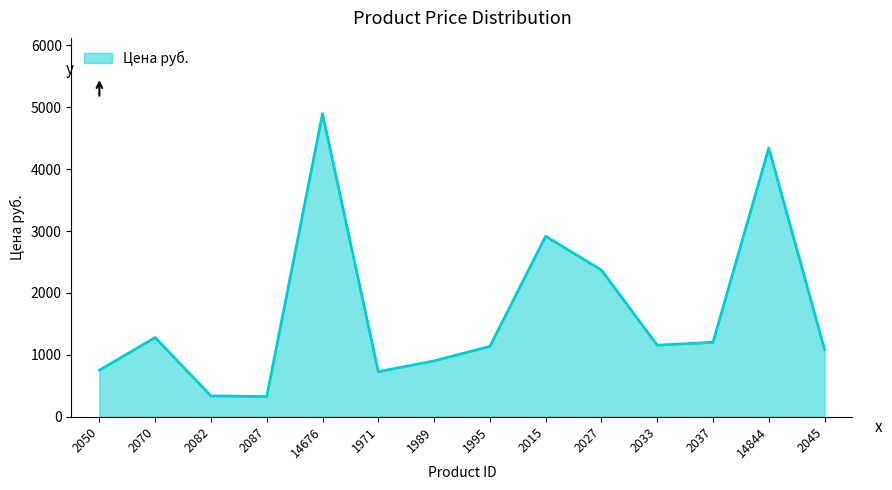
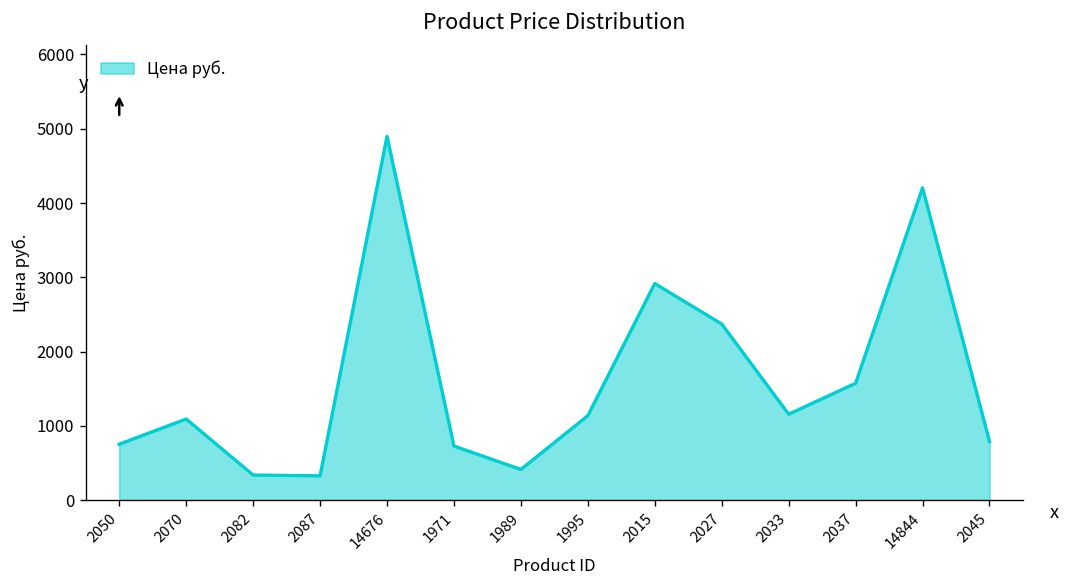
2070: 1300 -> 1100
1989: 900 -> 400
2037: 1200 -> 1600
14844: 4300 -> 4200
2045: 1100 -> 800
